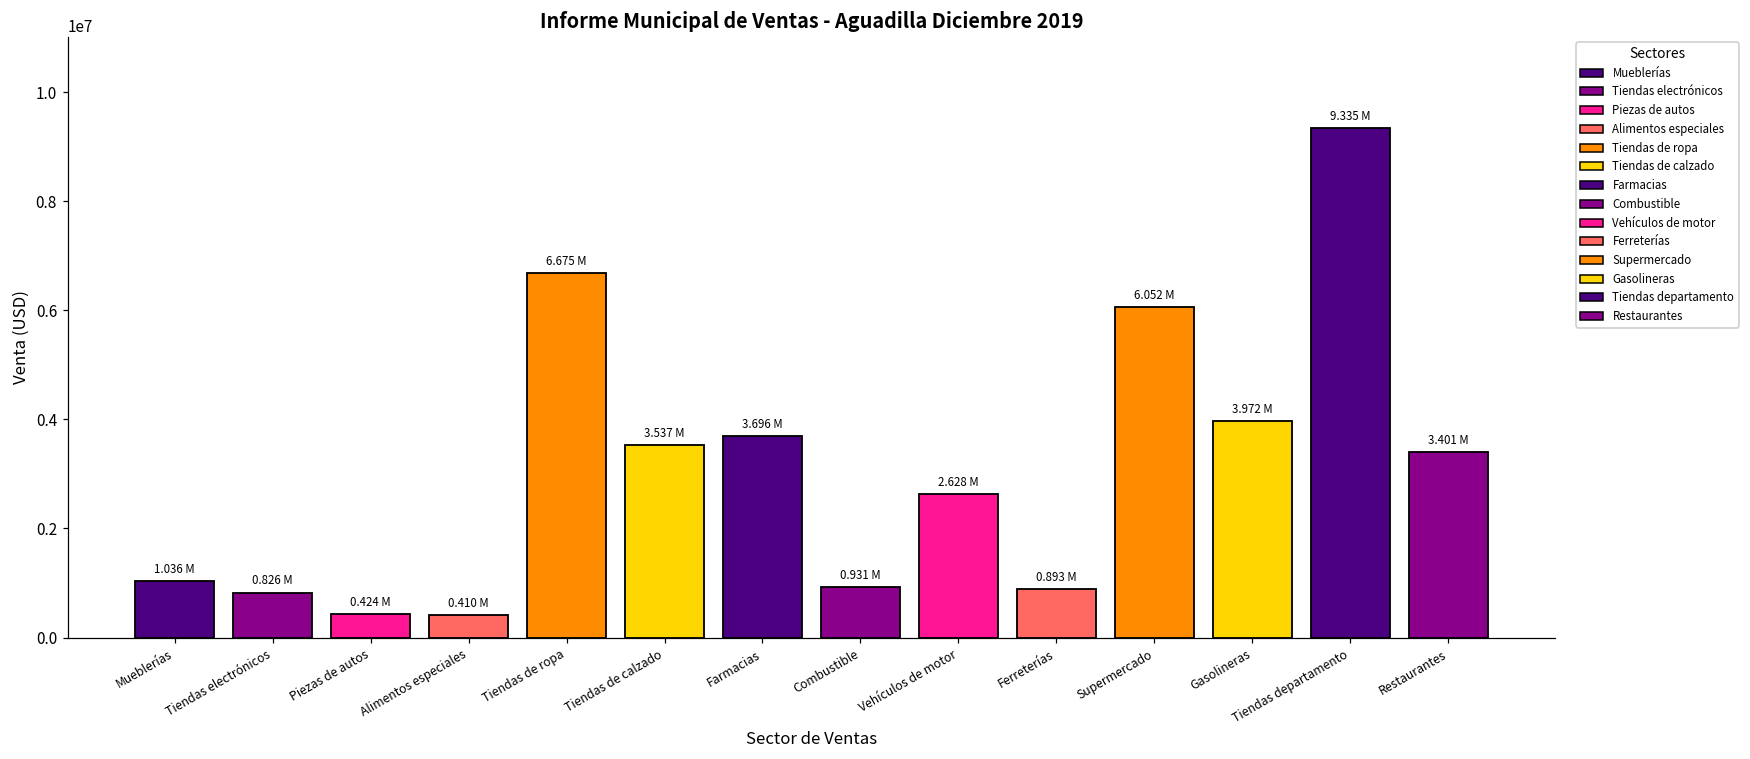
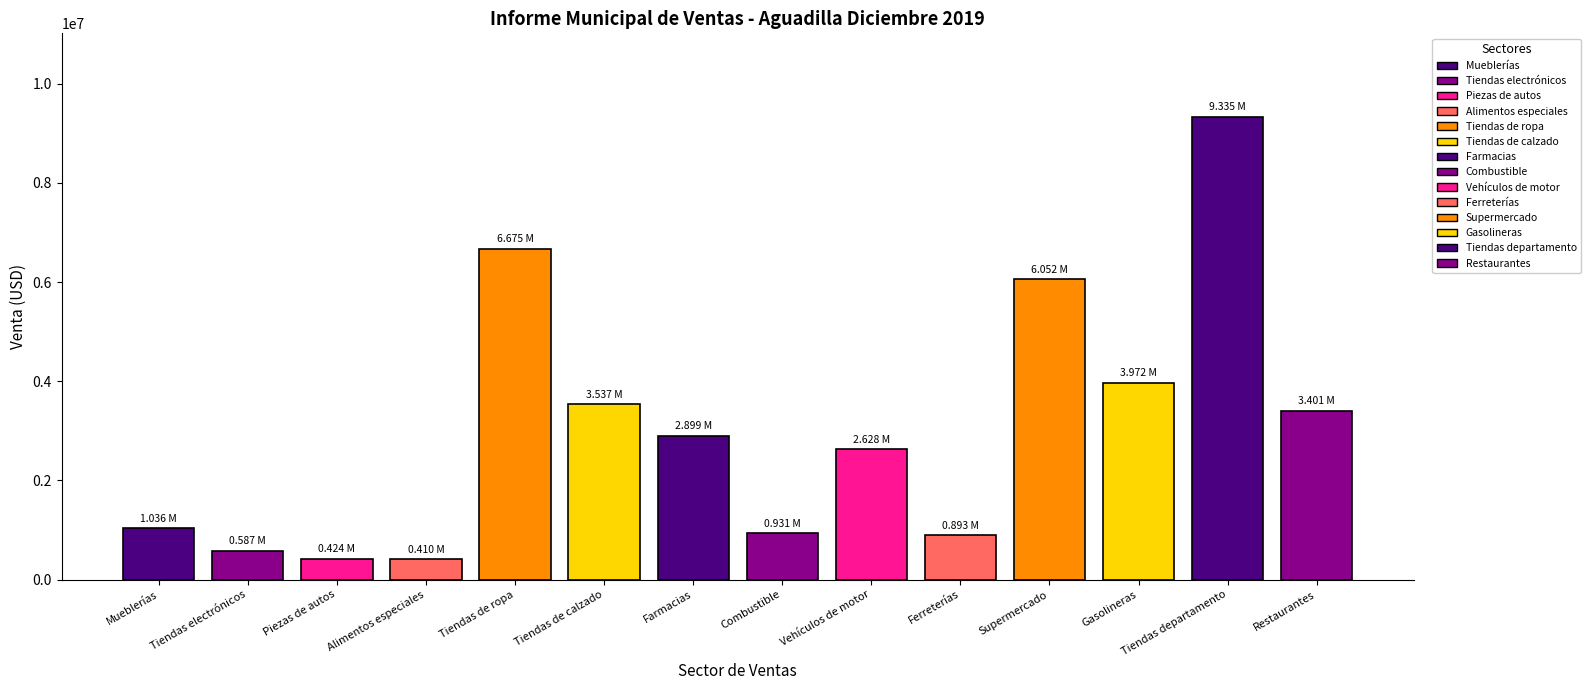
Tiendas electrónicos: 0.826 -> 0.587
Farmacias: 3.696 -> 2.899
